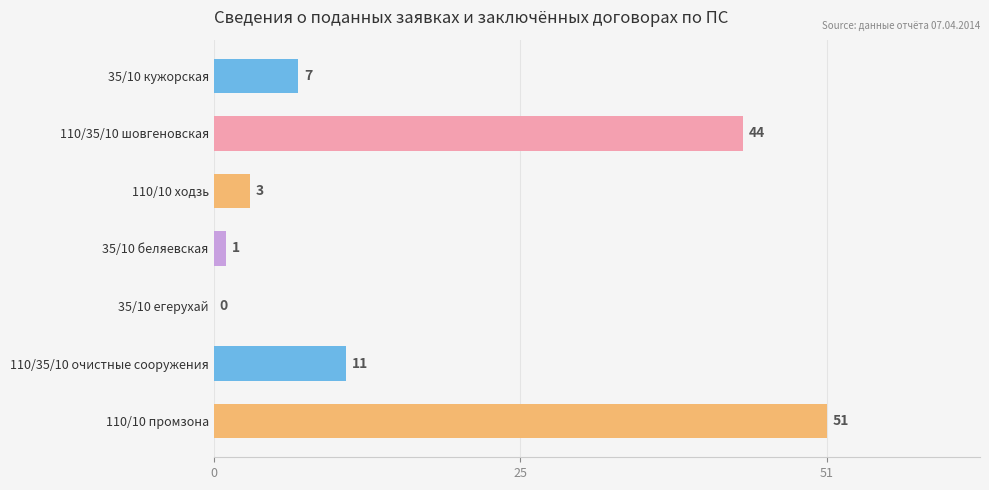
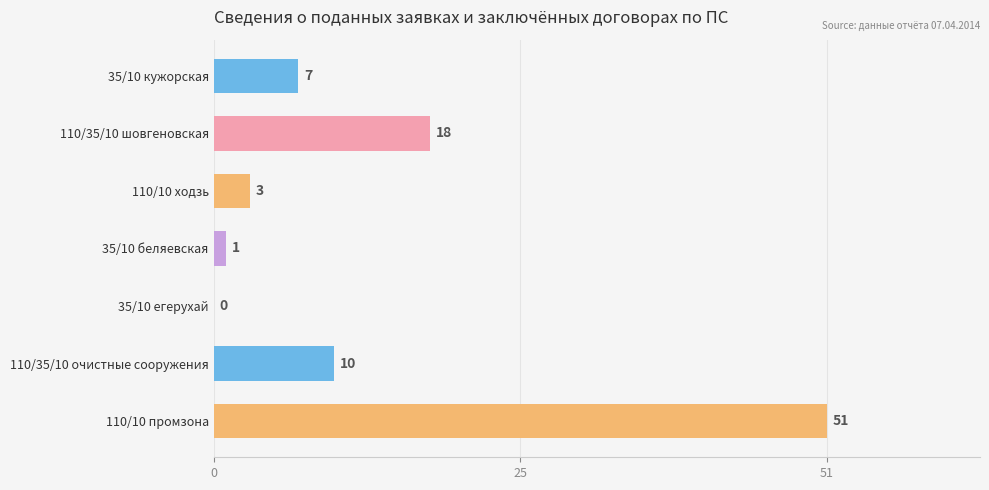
110/35/10 шовгеновская: 44 -> 18
110/35/10 очистные сооружения: 11 -> 10
